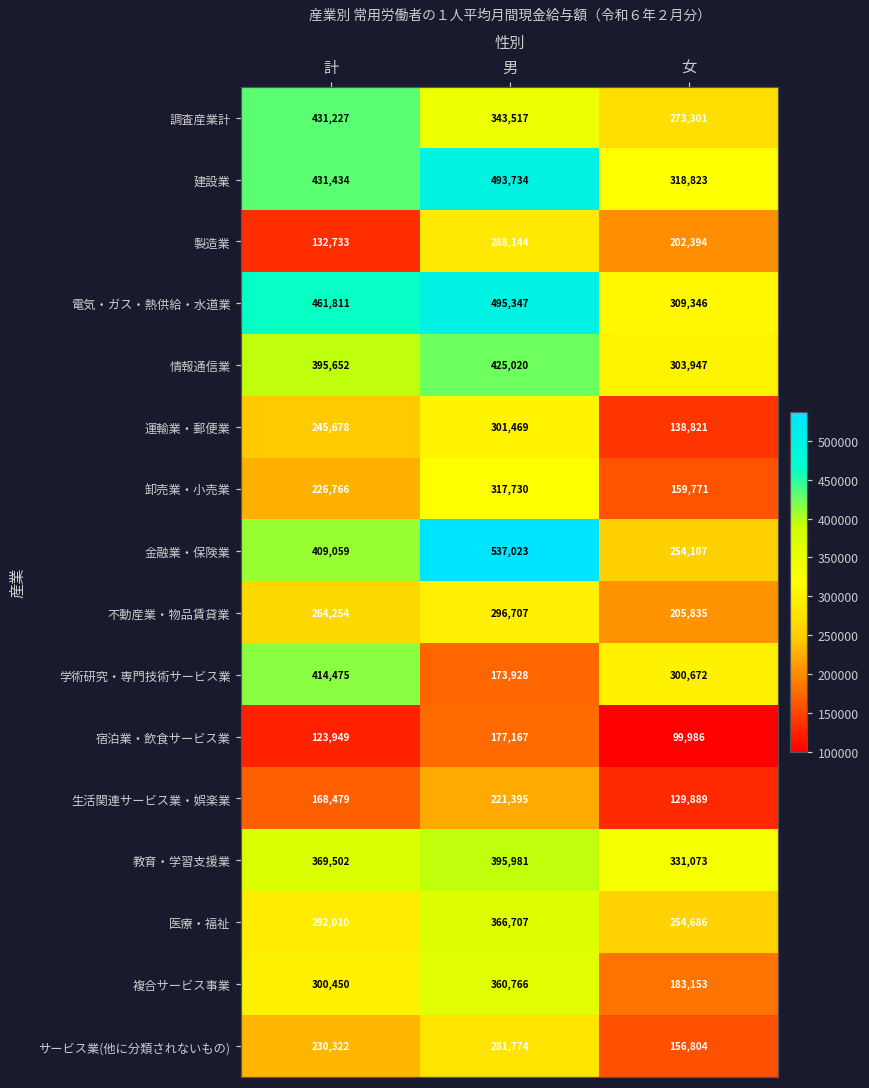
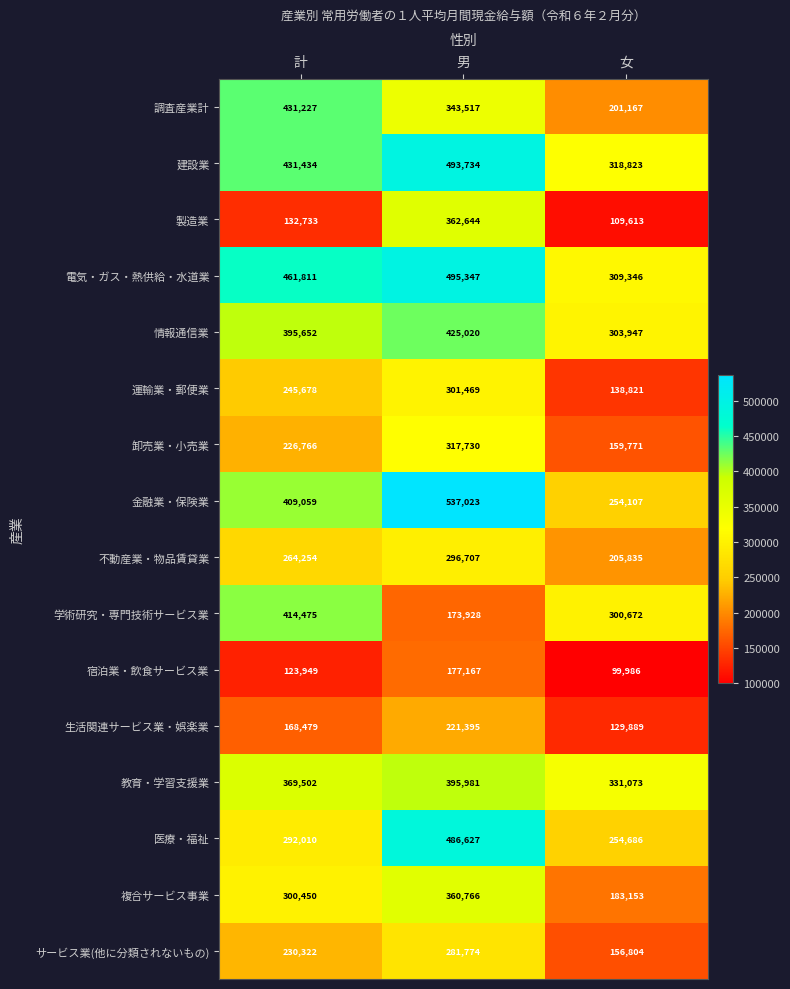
調査産業計, 女: 273,301 -> 201,167
製造業, 男: 288,144 -> 362,644
製造業, 女: 202,394 -> 109,613
医療・福祉, 男: 366,707 -> 486,627
